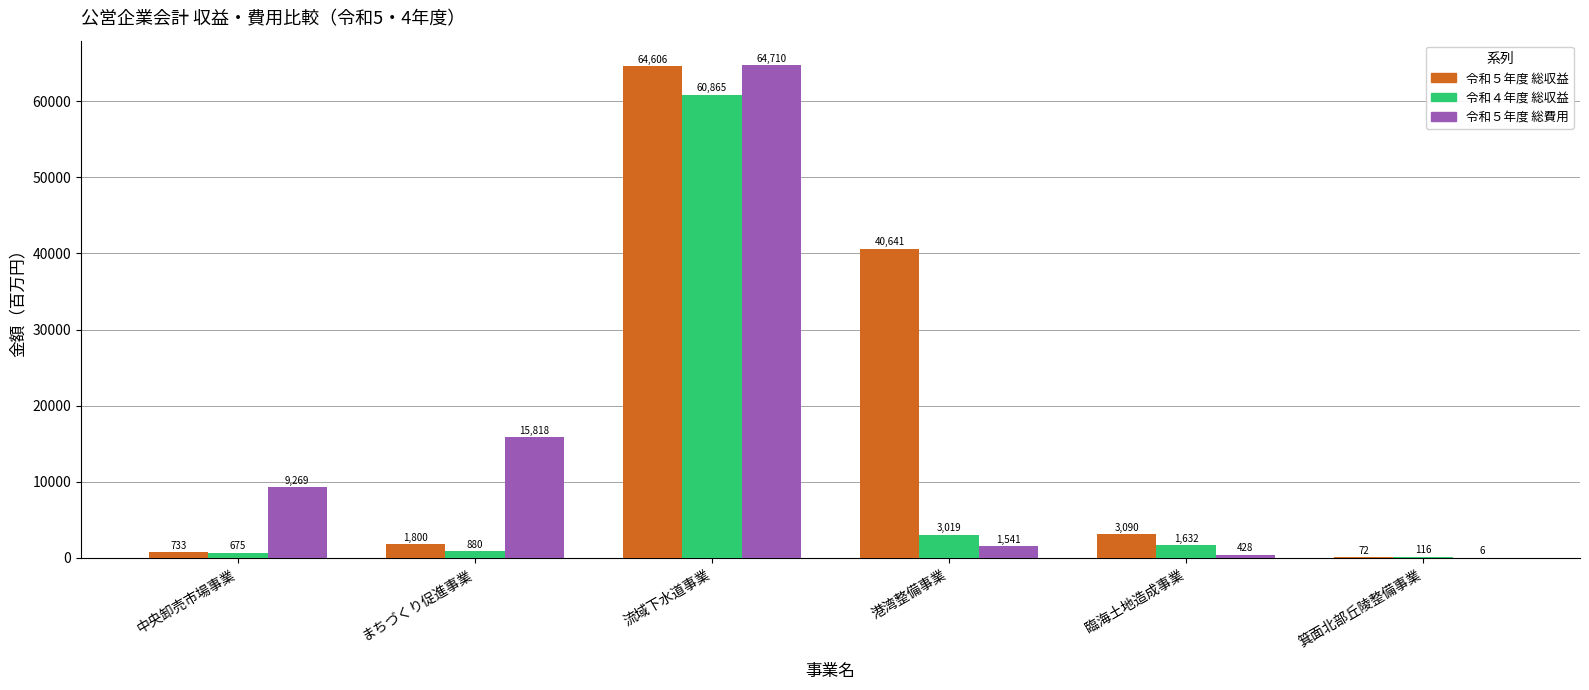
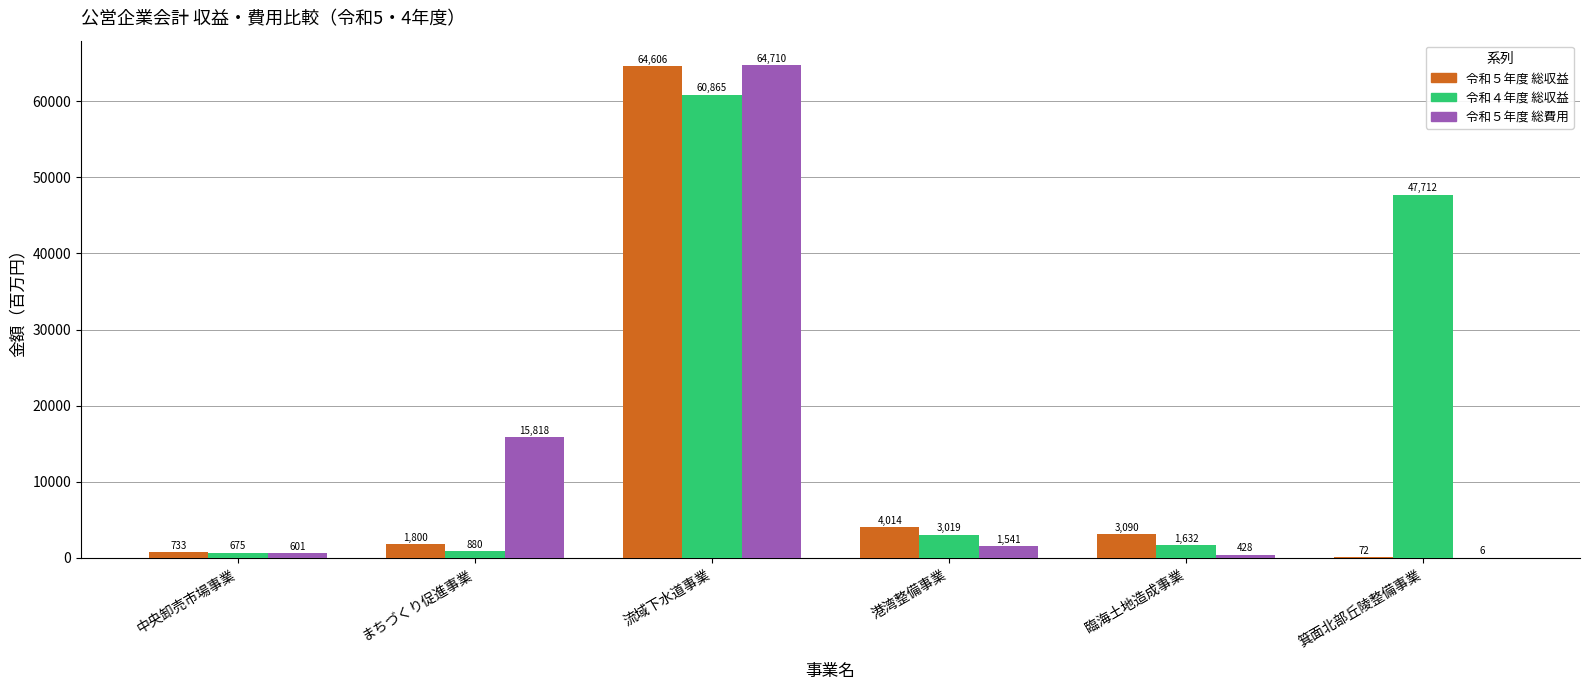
令和５年度 総費用, 中央卸売市場事業: 9,269 -> 601
令和５年度 総収益, 港湾整備事業: 40,641 -> 4,014
令和４年度 総収益, 箕面北部丘陵整備事業: 116 -> 47,712
